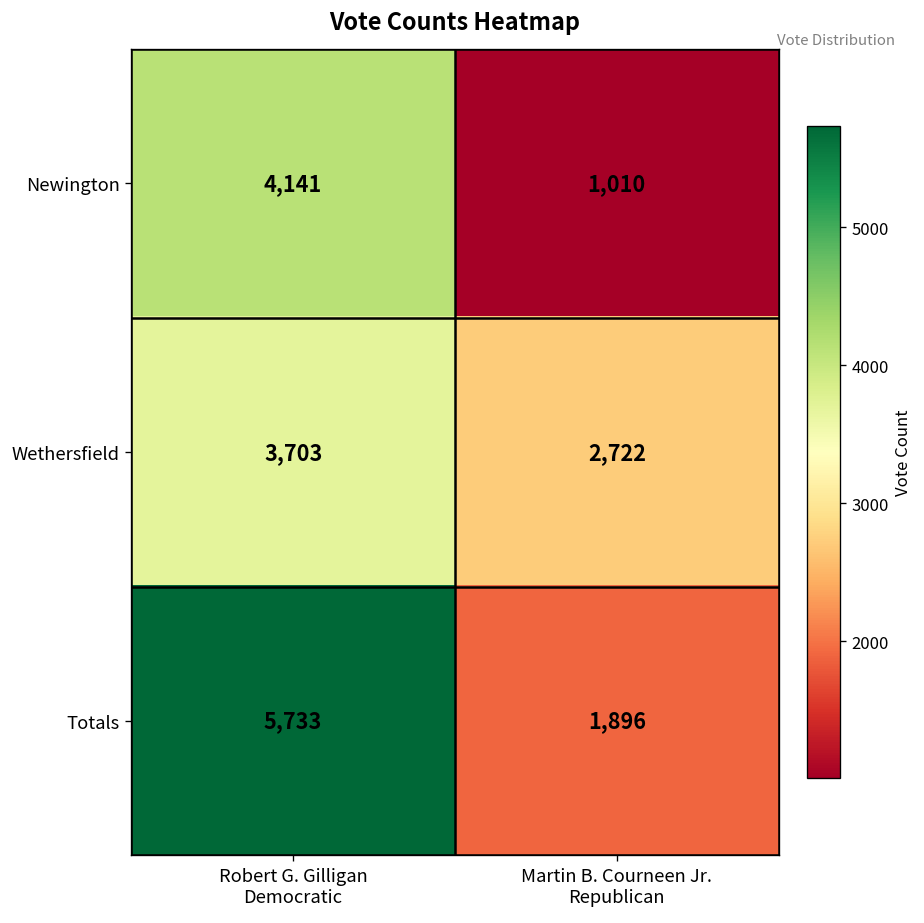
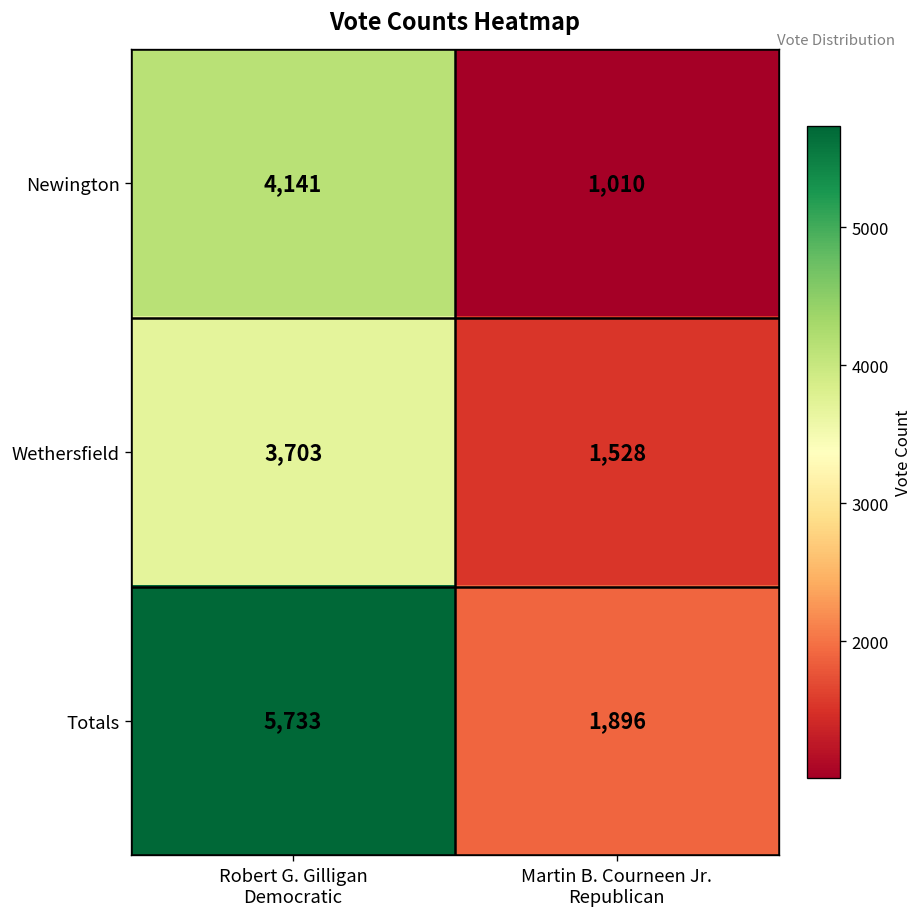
Wethersfield, Martin B. Courneen Jr. Republican: 2,722 -> 1,528
